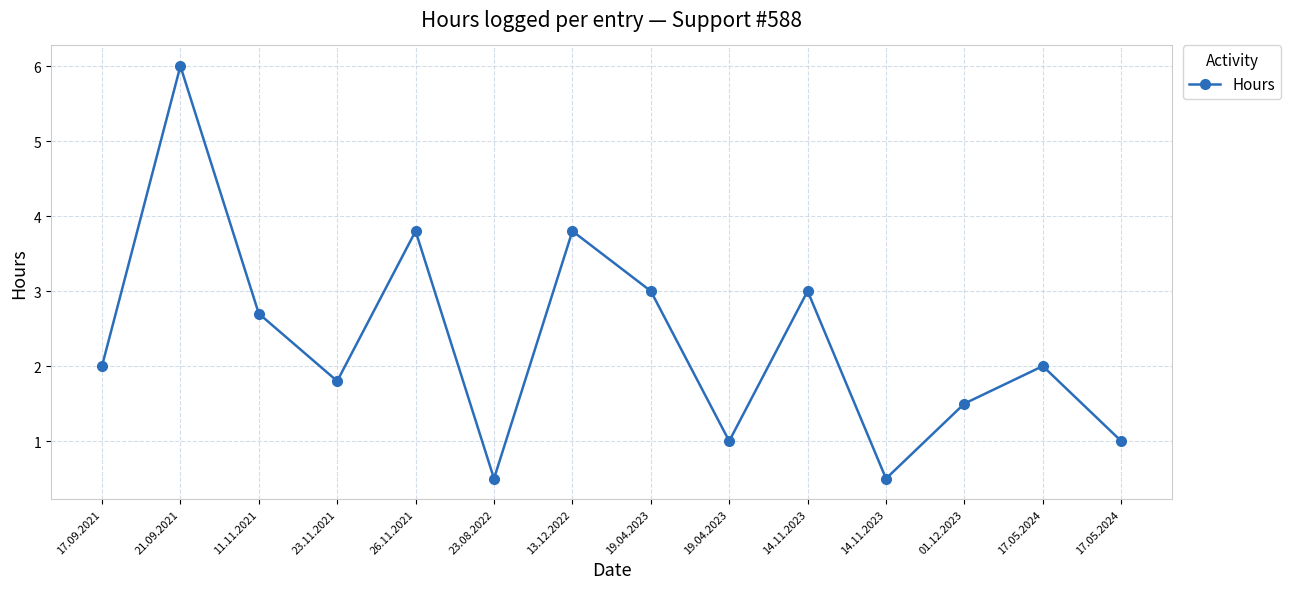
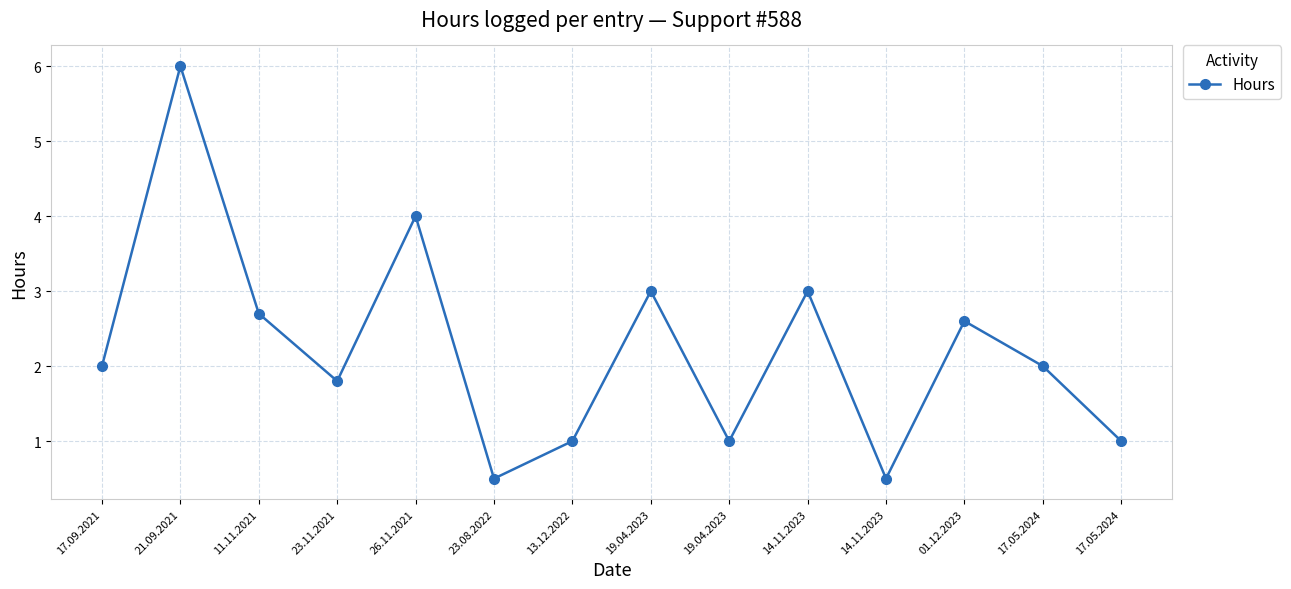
26.11.2021: 3.8 -> 4.0
13.12.2022: 3.8 -> 1.0
01.12.2023: 1.5 -> 2.6
